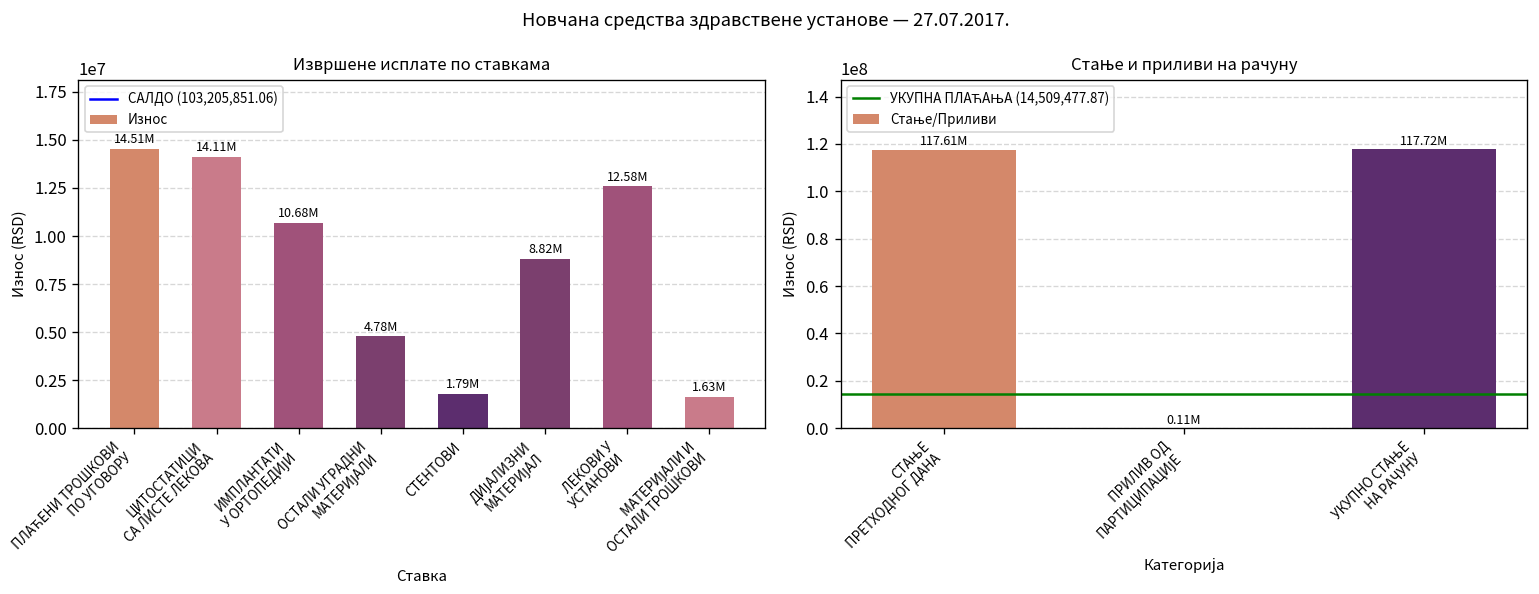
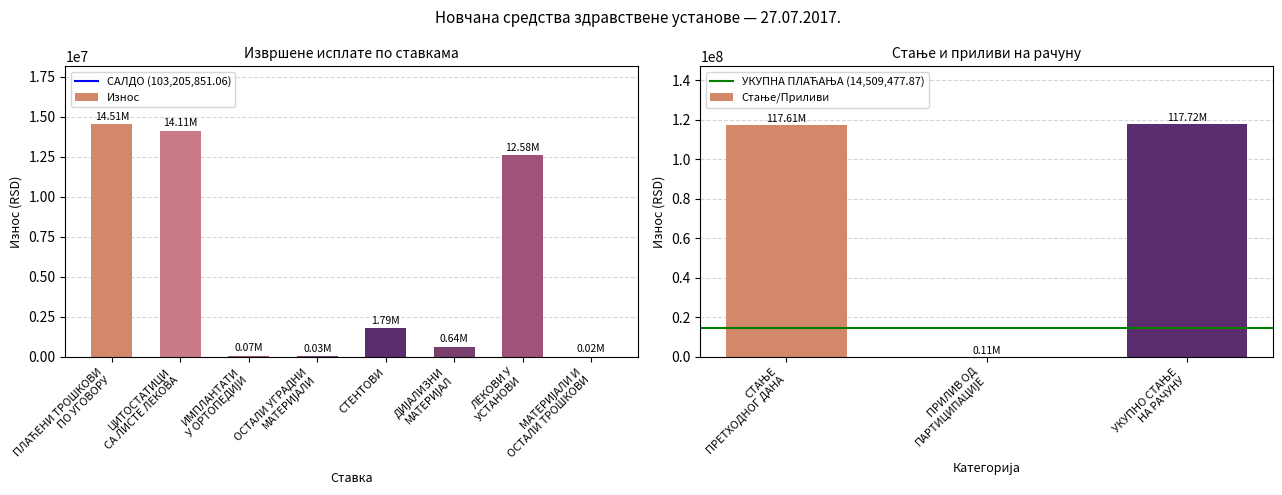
Извршене исплате по ставкама, ИМПЛАНТАТИ У ОРТОПЕДИЈИ: 10.68M -> 0.07M
Извршене исплате по ставкама, ОСТАЛИ УГРАДНИ МАТЕРИЈАЛИ: 4.78M -> 0.03M
Извршене исплате по ставкама, ДИЈАЛИЗНИ МАТЕРИЈАЛ: 8.82M -> 0.64M
Извршене исплате по ставкама, МАТЕРИЈАЛИ И ОСТАЛИ ТРОШКОВИ: 1.63M -> 0.02M
